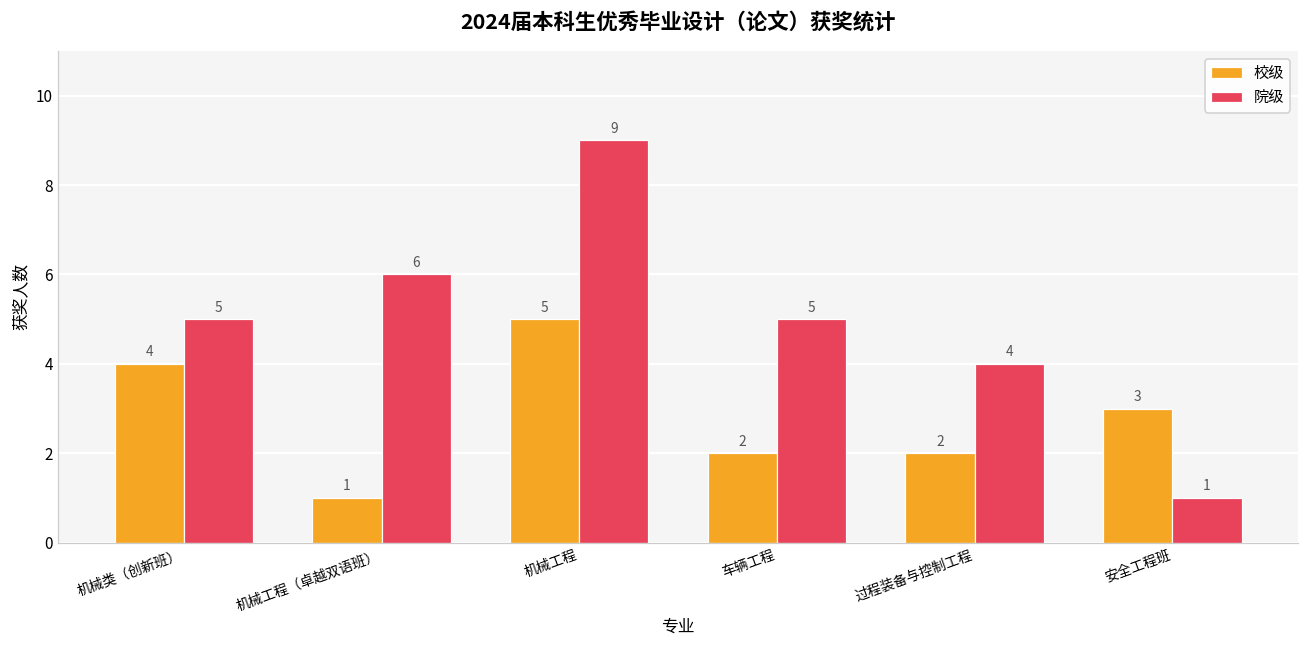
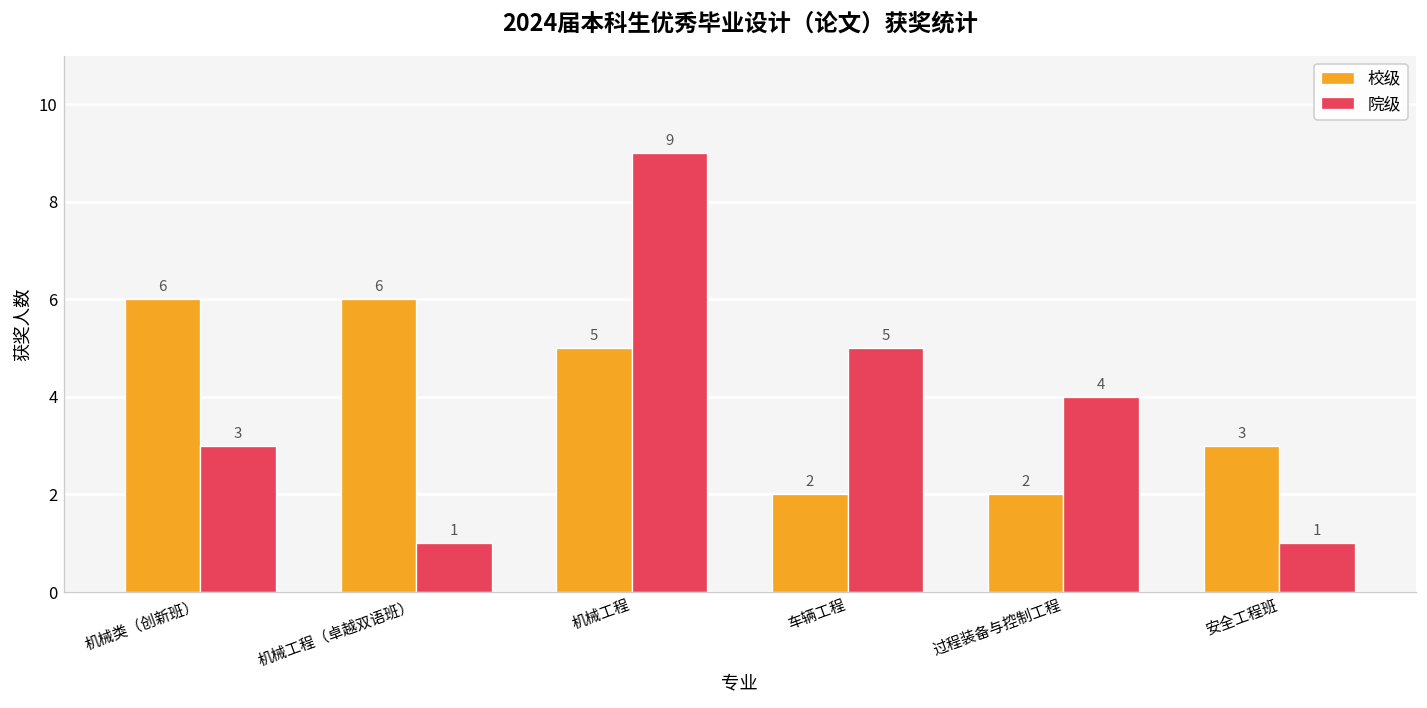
校级, 机械类（创新班）: 4 -> 6
院级, 机械类（创新班）: 5 -> 3
校级, 机械工程（卓越双语班）: 1 -> 6
院级, 机械工程（卓越双语班）: 6 -> 1
